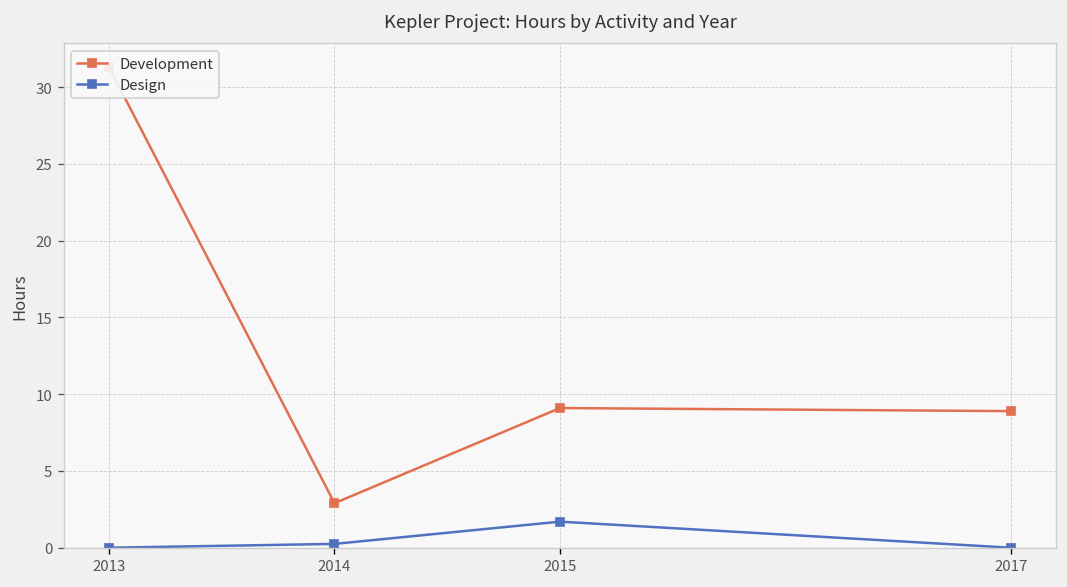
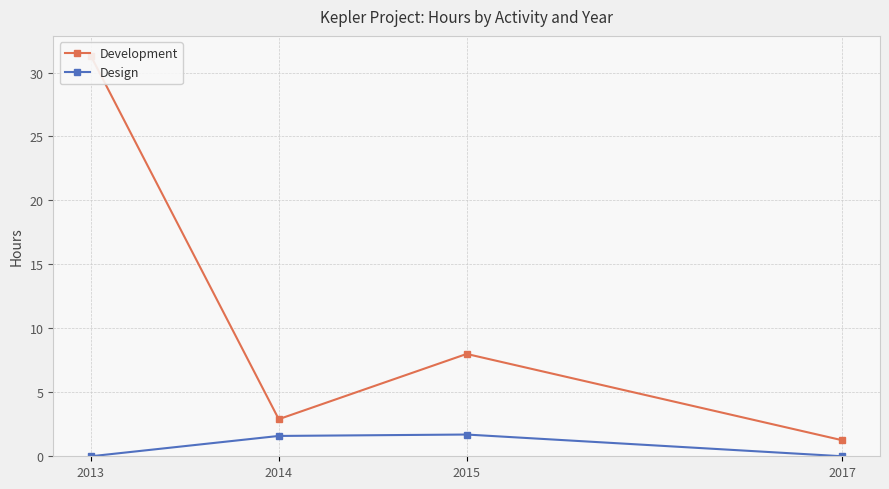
Design, 2014: 0.3 -> 1.6
Development, 2015: 9.1 -> 8.0
Development, 2017: 8.9 -> 1.3
